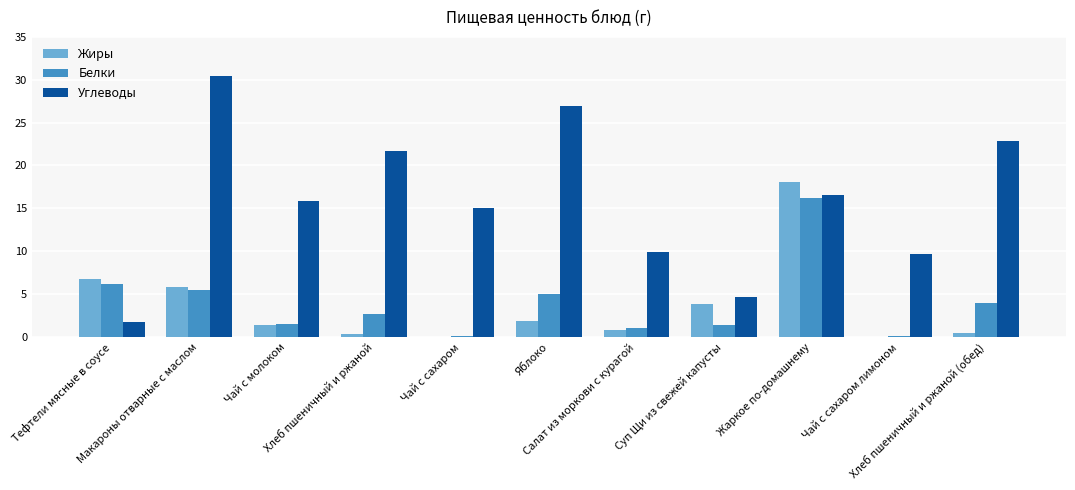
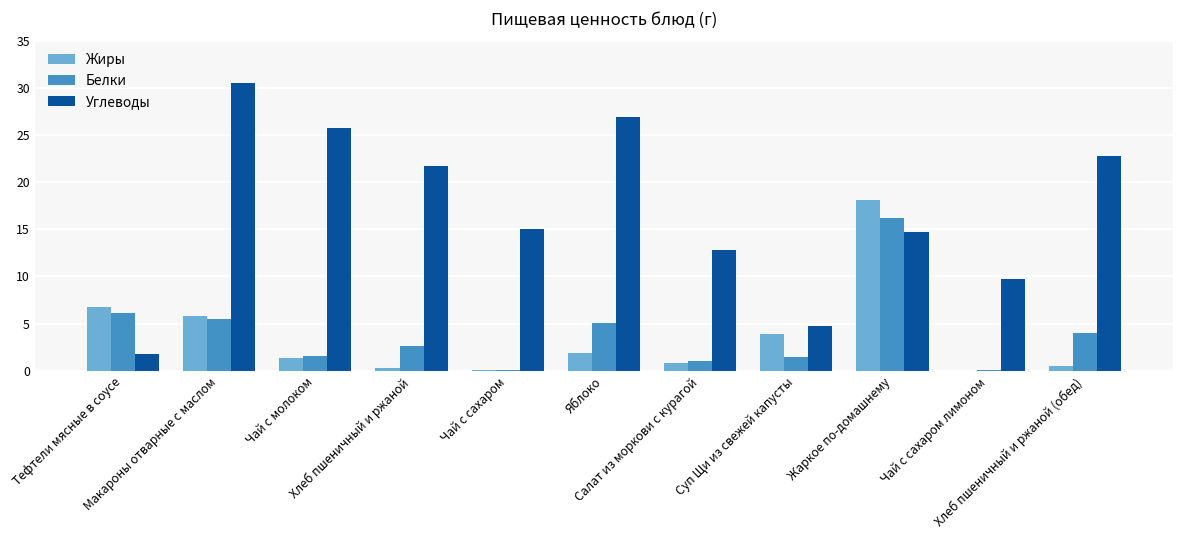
Углеводы, Чай с молоком: 16 -> 26
Углеводы, Салат из моркови с курагой: 10 -> 13
Углеводы, Жаркое по-домашнему: 17 -> 15
